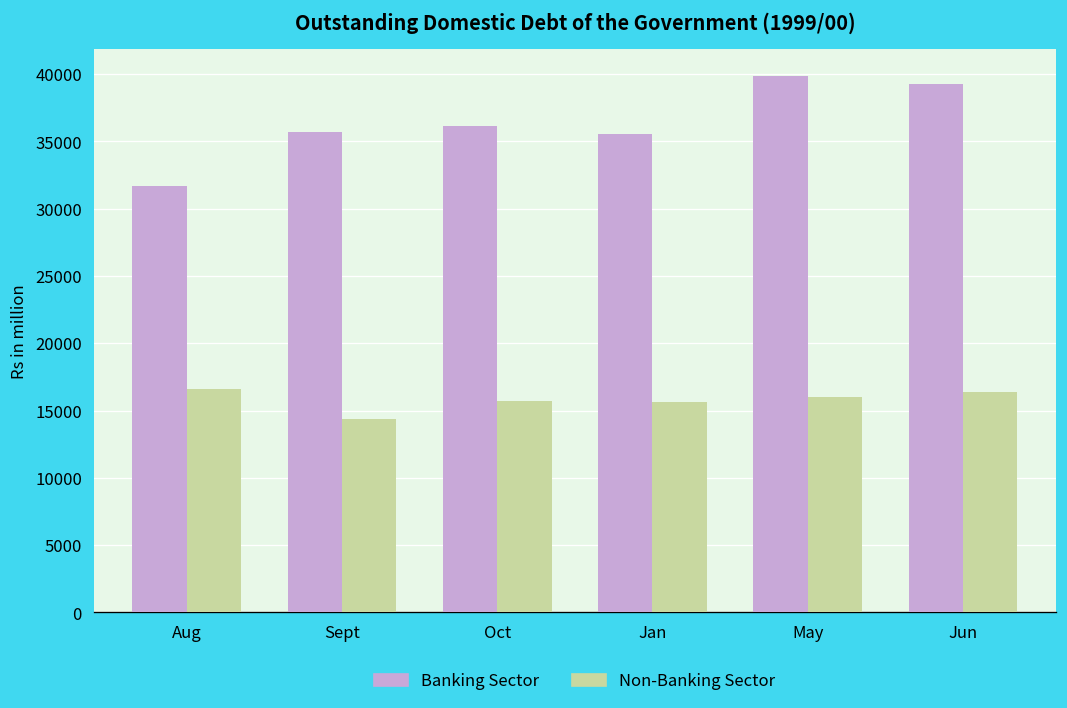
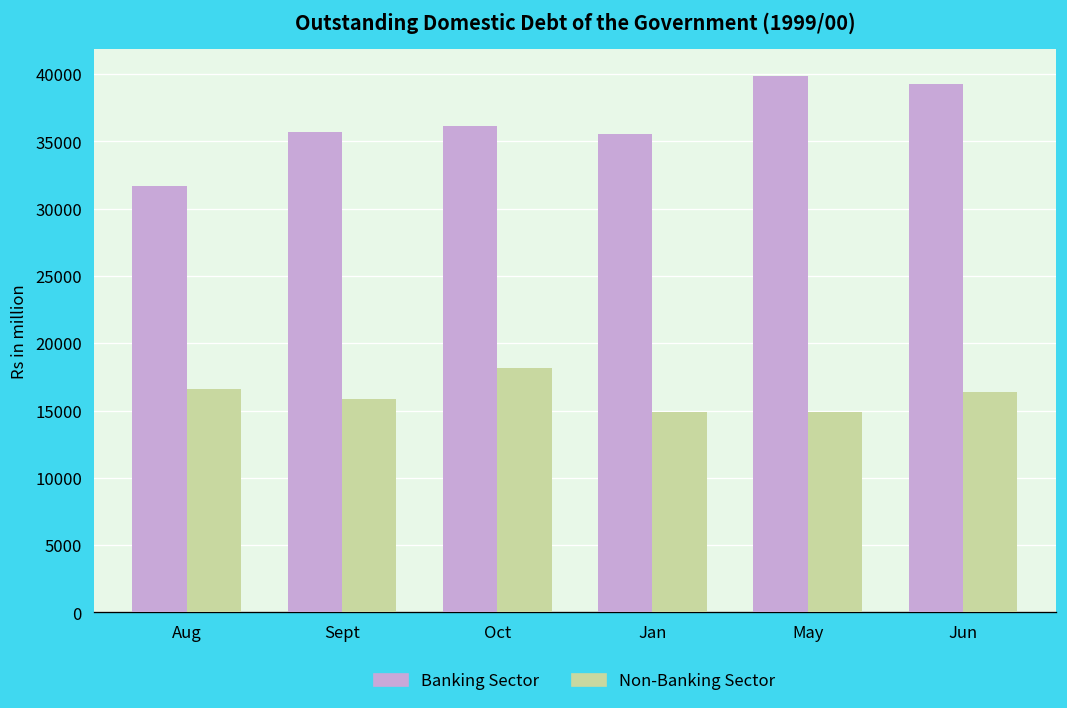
Non-Banking Sector, Sept: 14400 -> 15800
Non-Banking Sector, Oct: 15700 -> 18100
Non-Banking Sector, Jan: 15600 -> 14900
Non-Banking Sector, May: 16000 -> 14900
